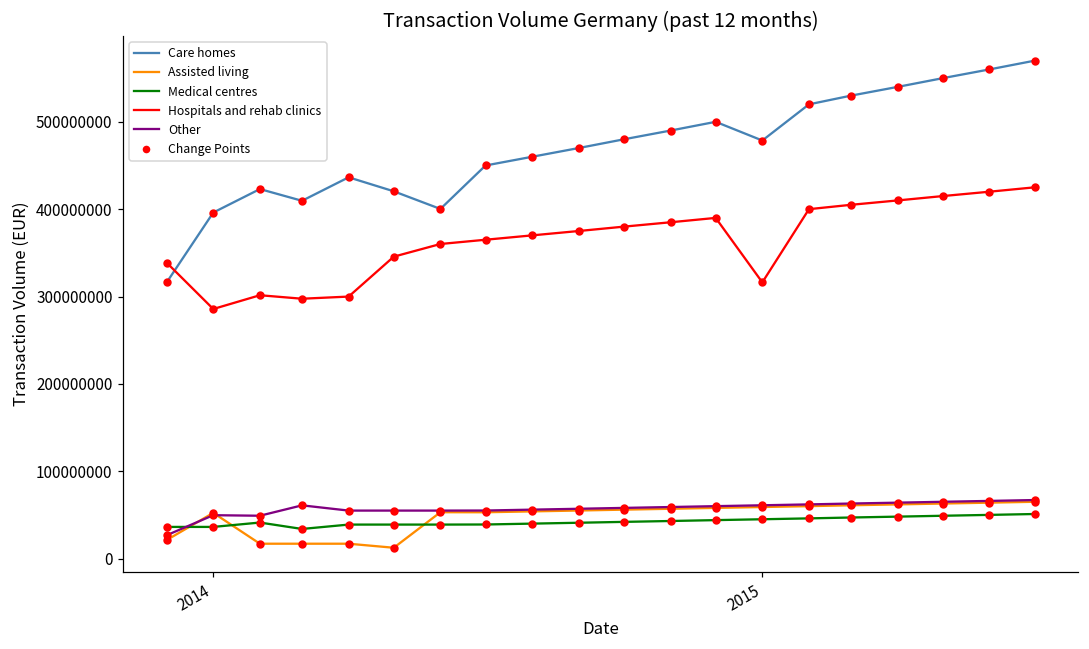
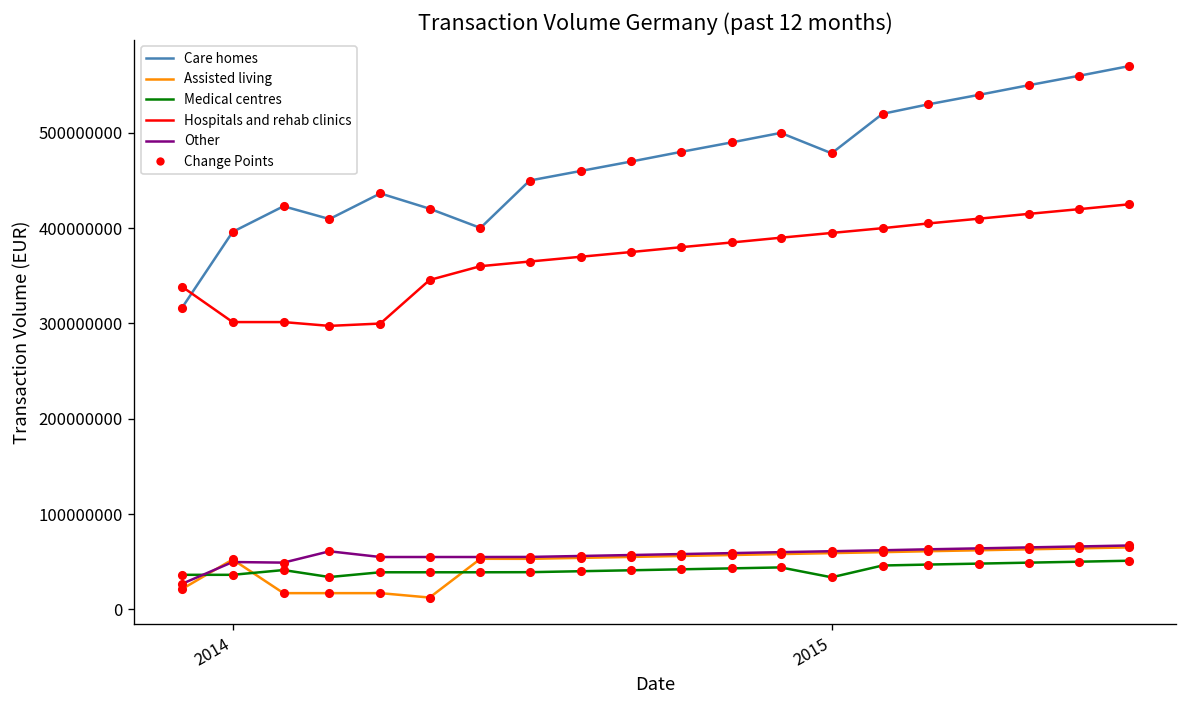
Hospitals and rehab clinics, 2014: 290000000 -> 300000000
Medical centres, 2015: 50000000 -> 30000000
Hospitals and rehab clinics, 2015: 320000000 -> 400000000
